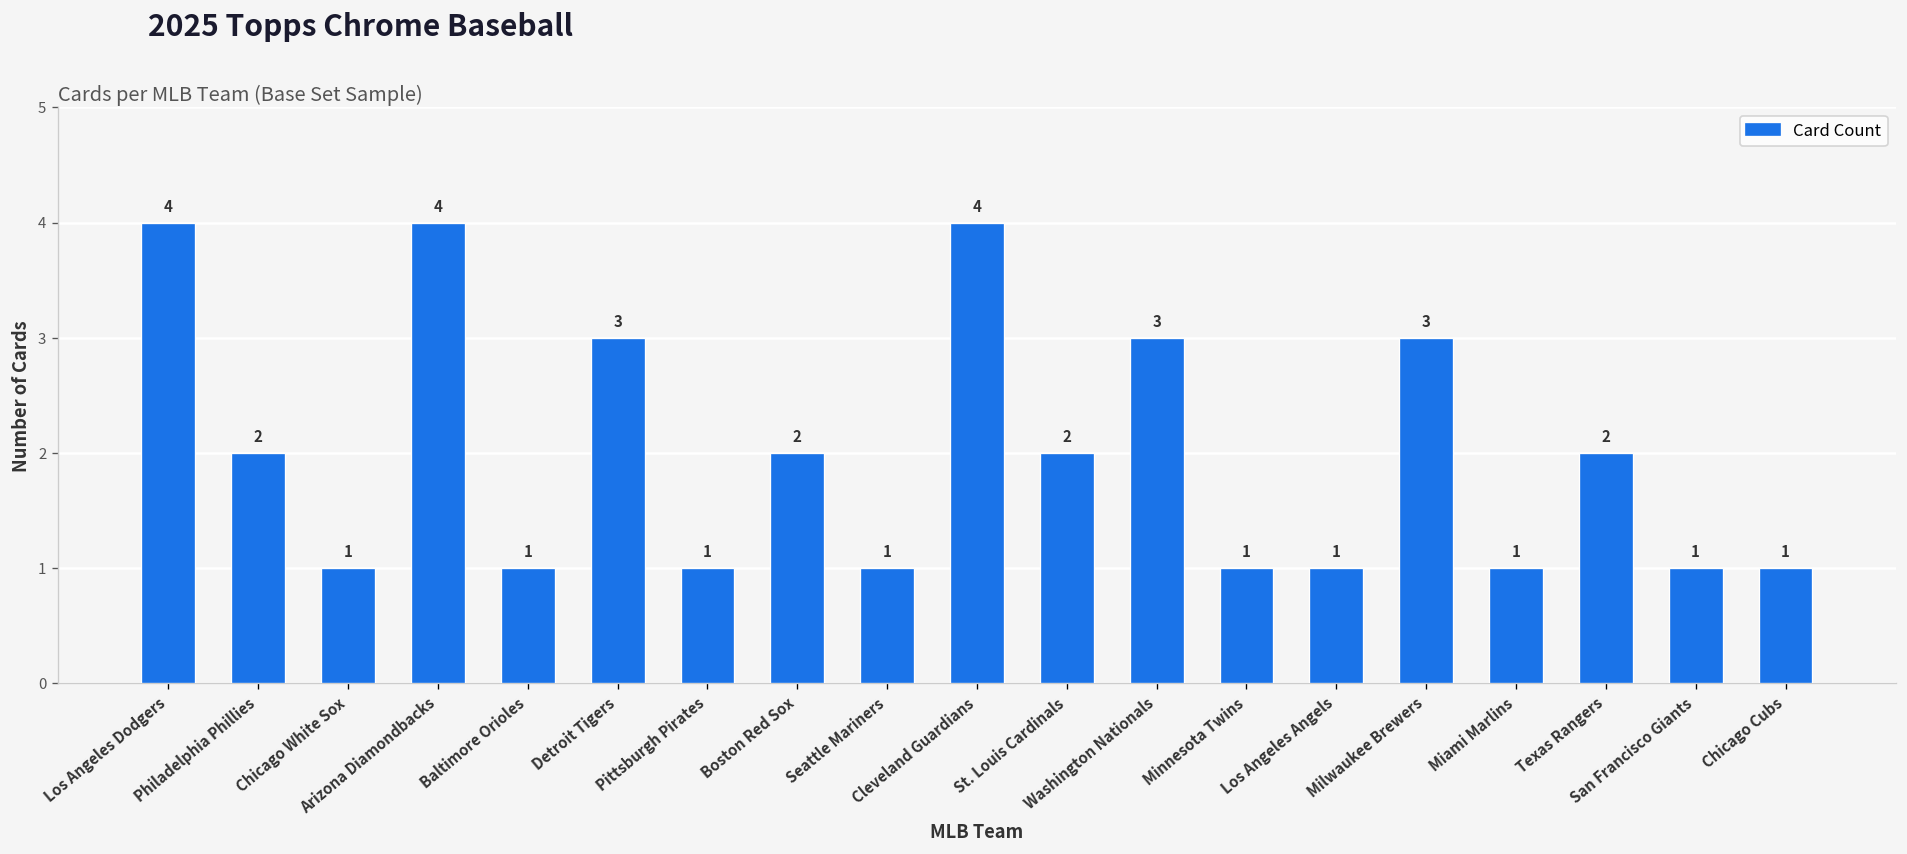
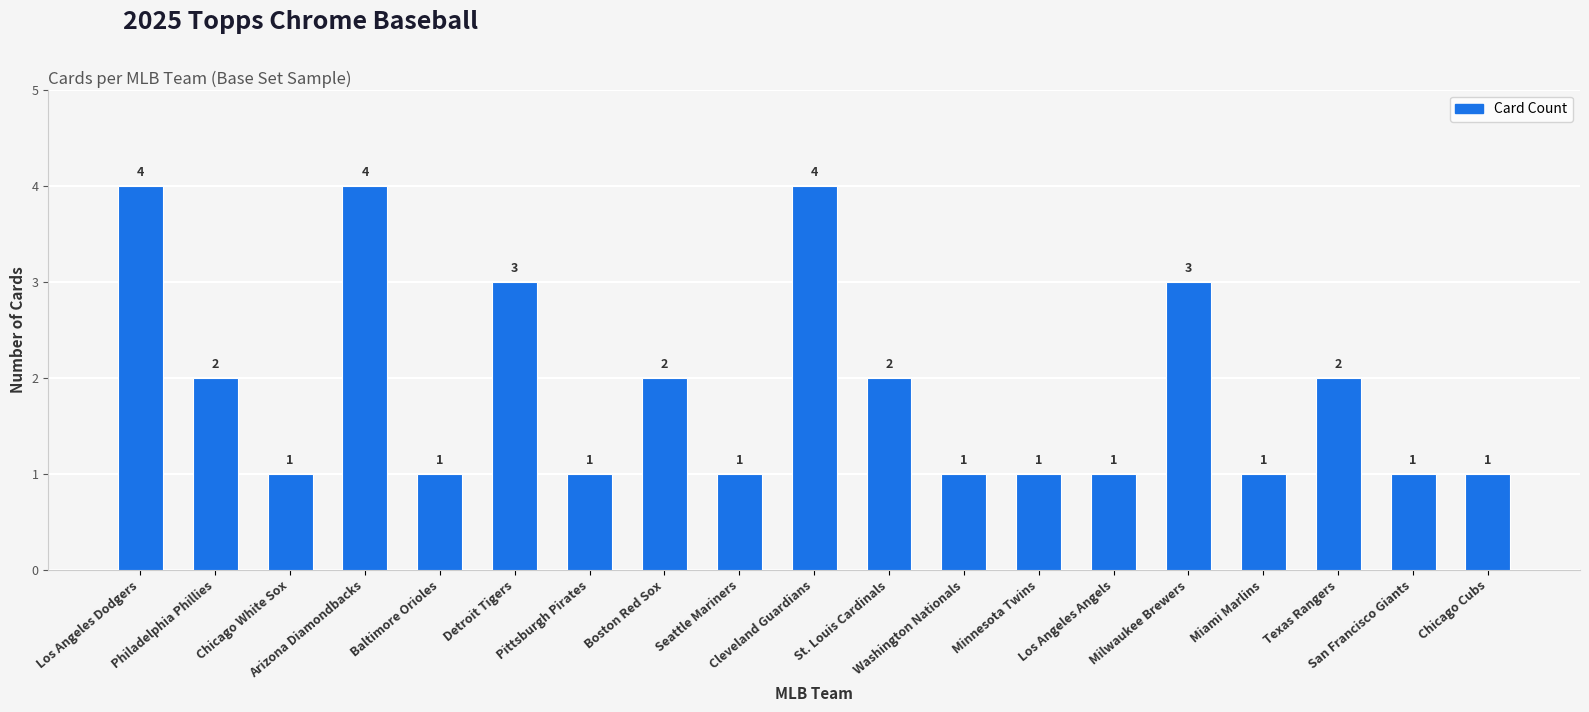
Washington Nationals: 3 -> 1
